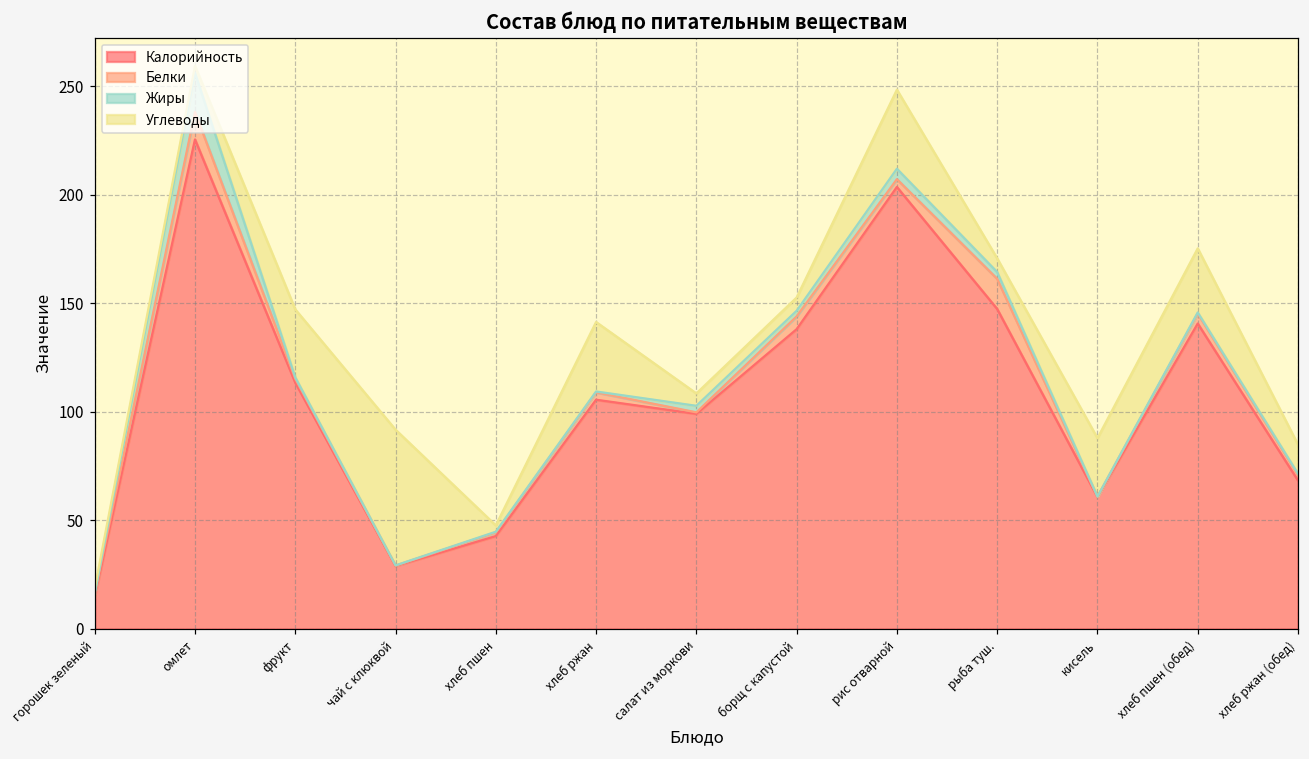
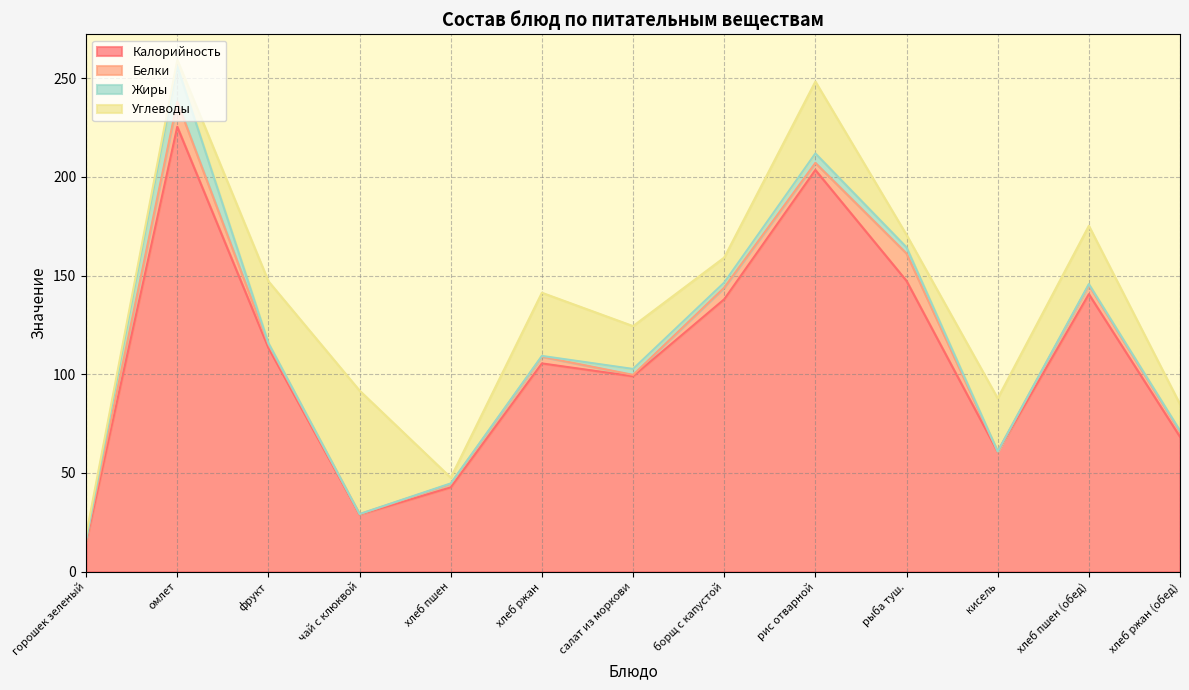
Углеводы, салат из моркови: 6 -> 22
Углеводы, борщ с капустой: 6 -> 13
